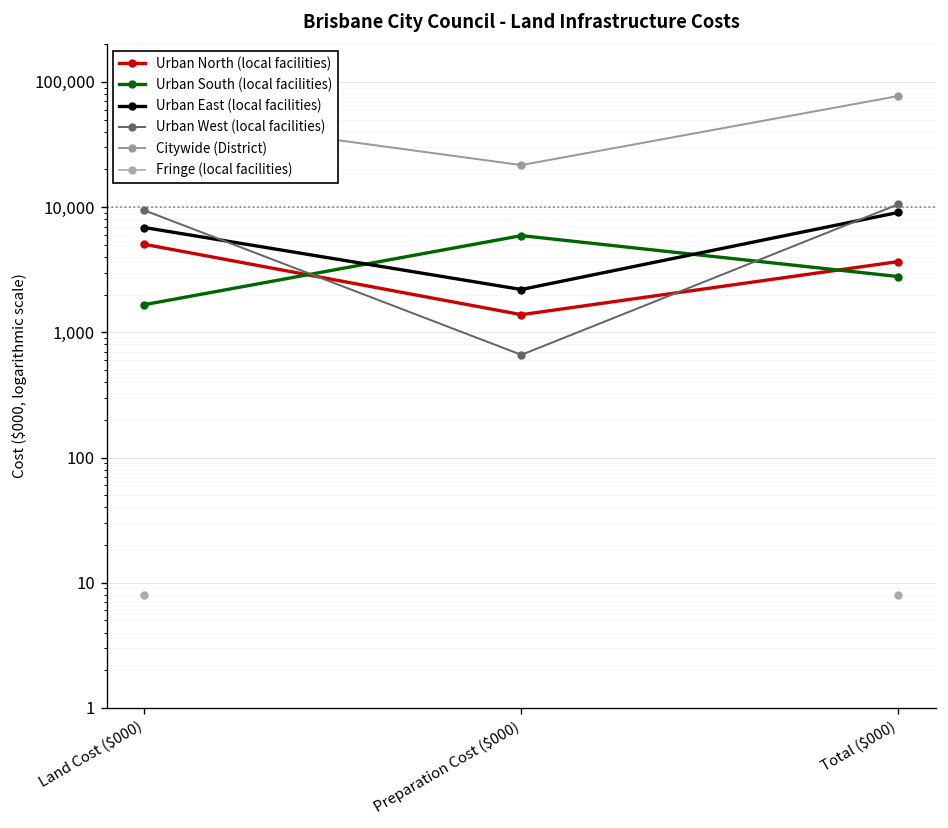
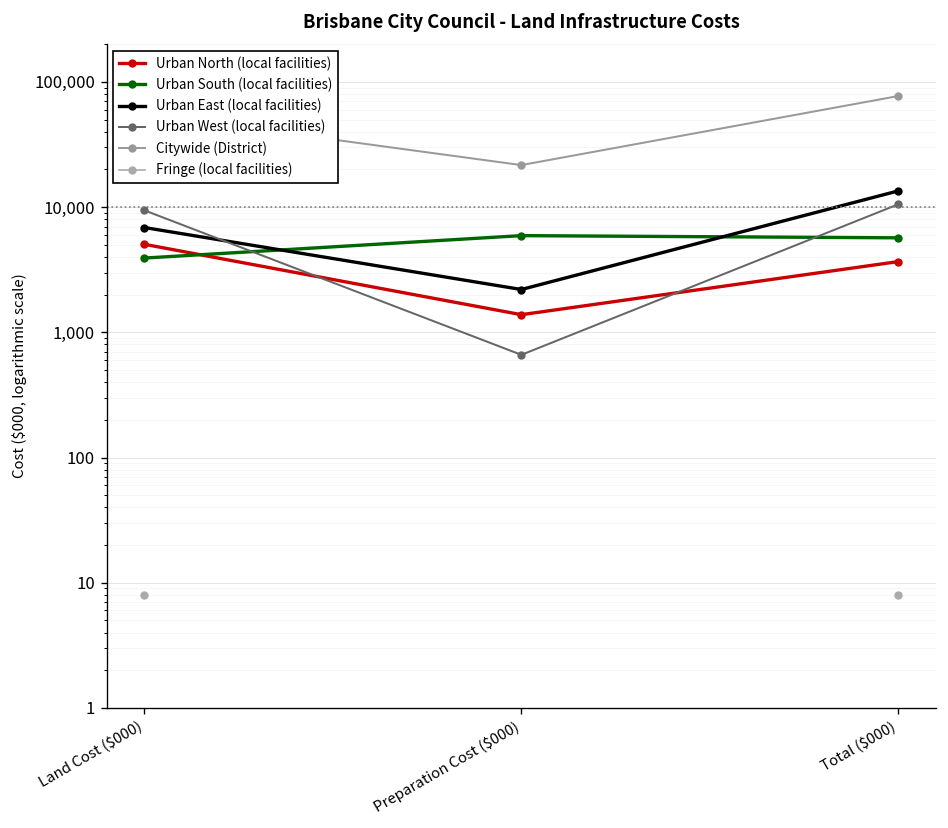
Urban South (local facilities), Land Cost ($000): 1,700 -> 3,900
Urban South (local facilities), Total ($000): 2,800 -> 6,000
Urban East (local facilities), Total ($000): 9,000 -> 13,000
